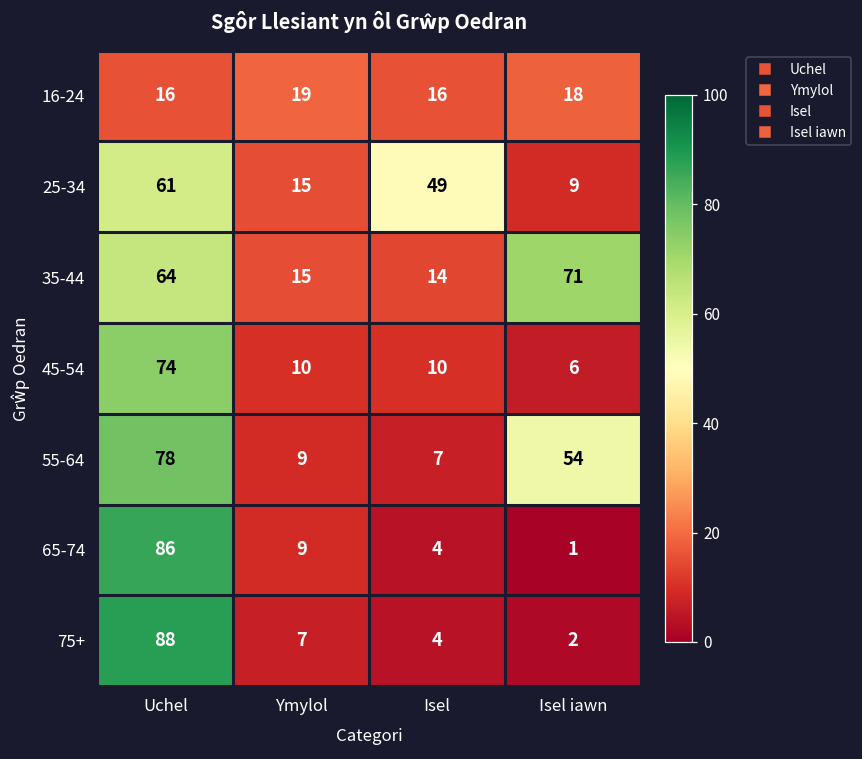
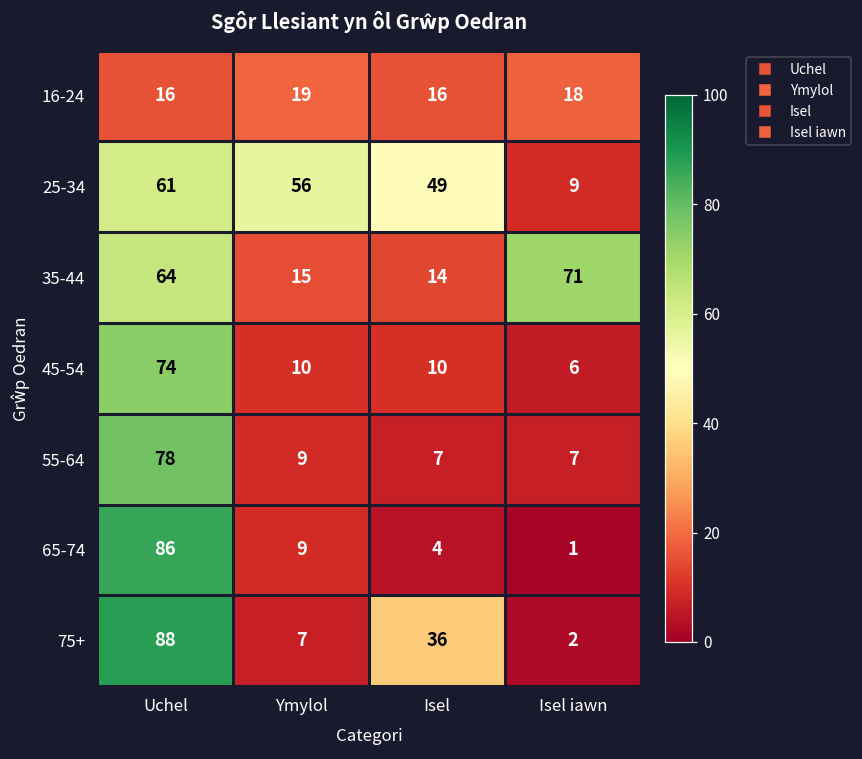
25-34, Ymylol: 15 -> 56
55-64, Isel iawn: 54 -> 7
75+, Isel: 4 -> 36
